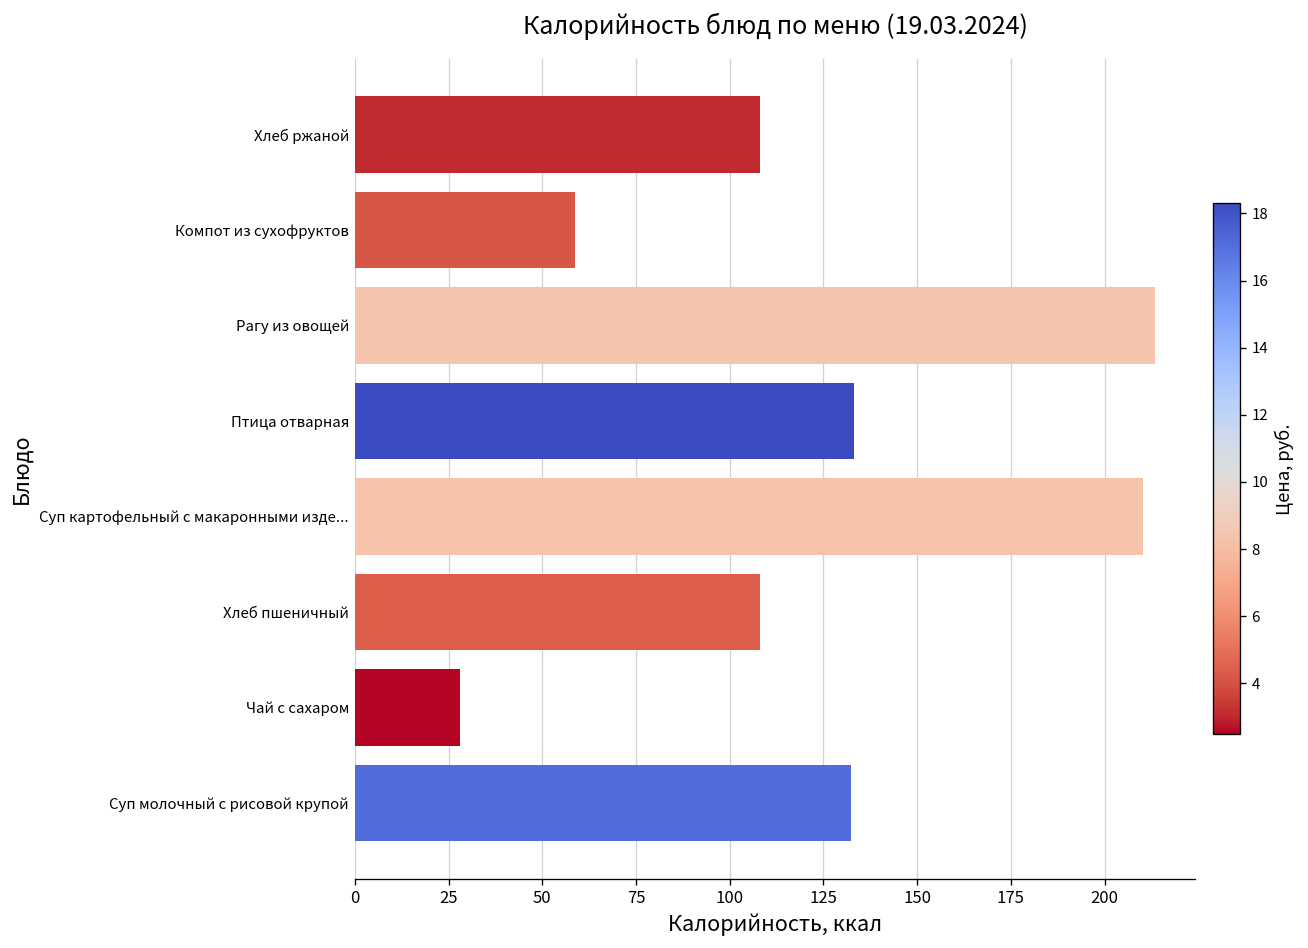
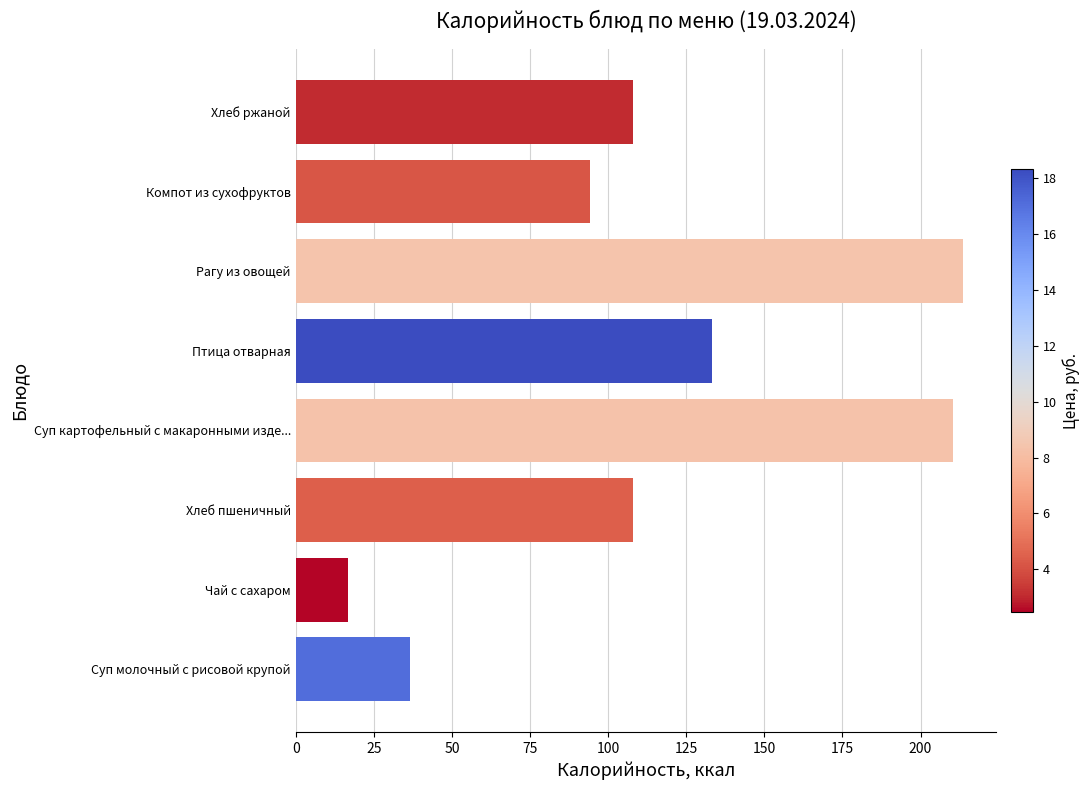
Компот из сухофруктов: 59 -> 94
Чай с сахаром: 28 -> 17
Суп молочный с рисовой крупой: 132 -> 37
